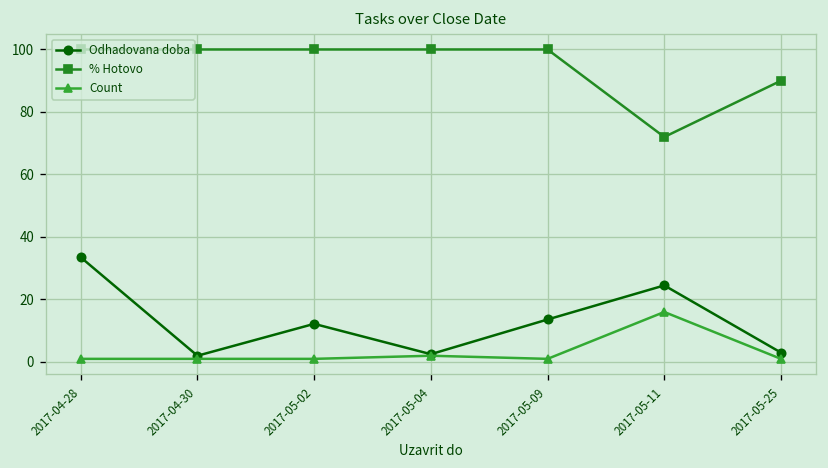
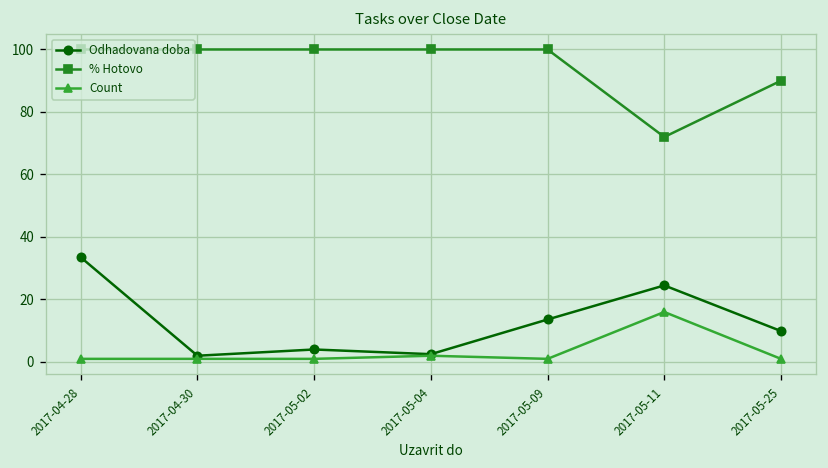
Odhadovana doba, 2017-05-02: 12 -> 4
Odhadovana doba, 2017-05-25: 3 -> 10
